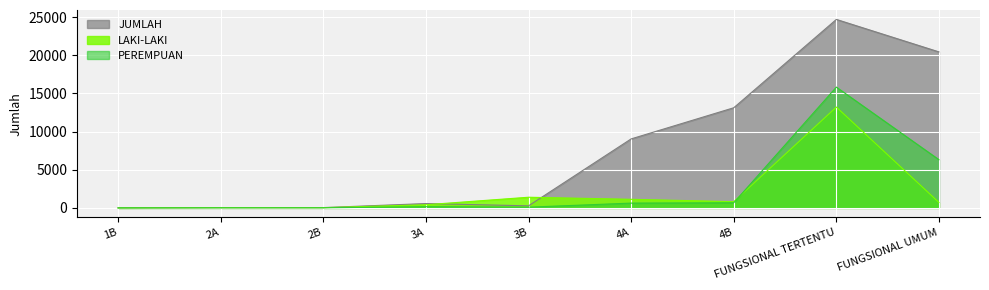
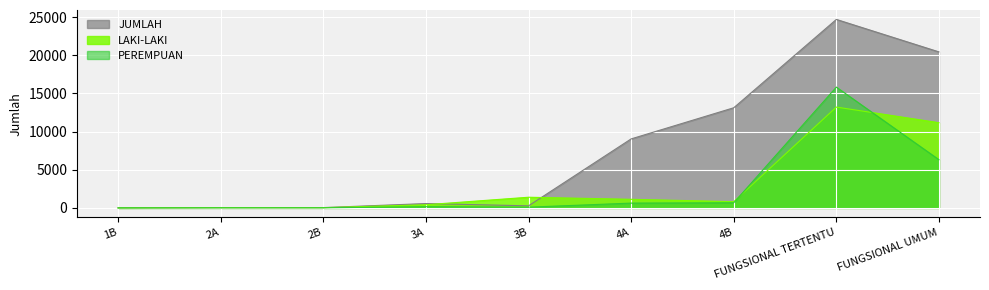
LAKI-LAKI, FUNGSIONAL UMUM: 1000 -> 11000
